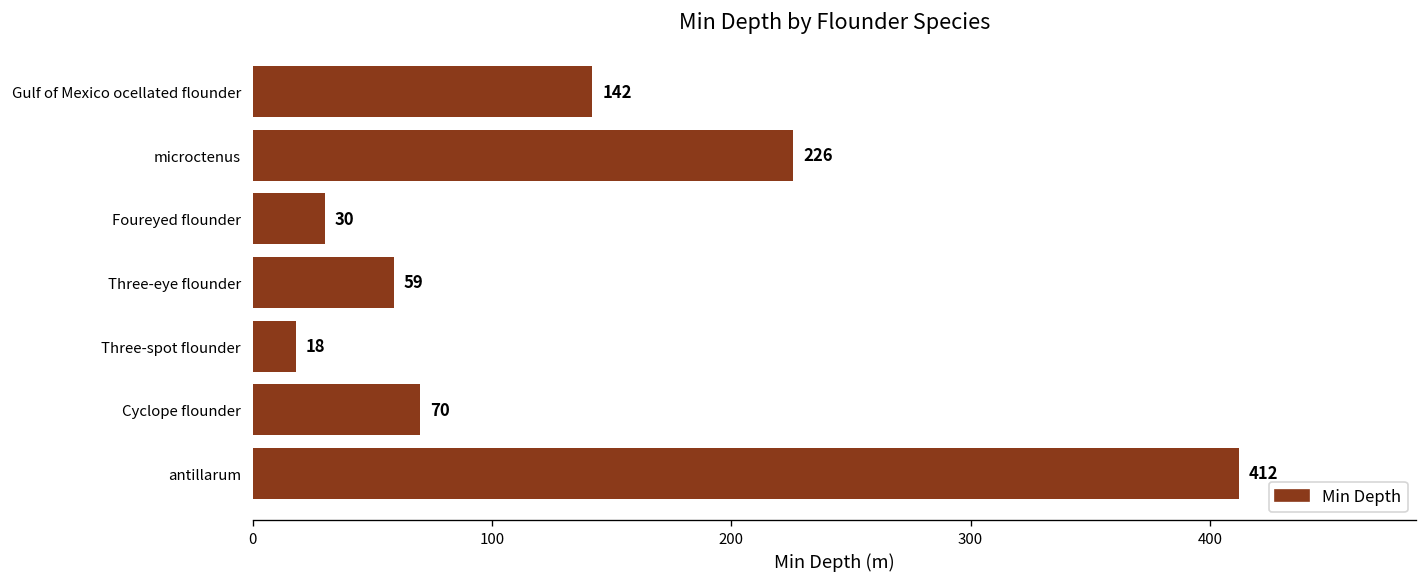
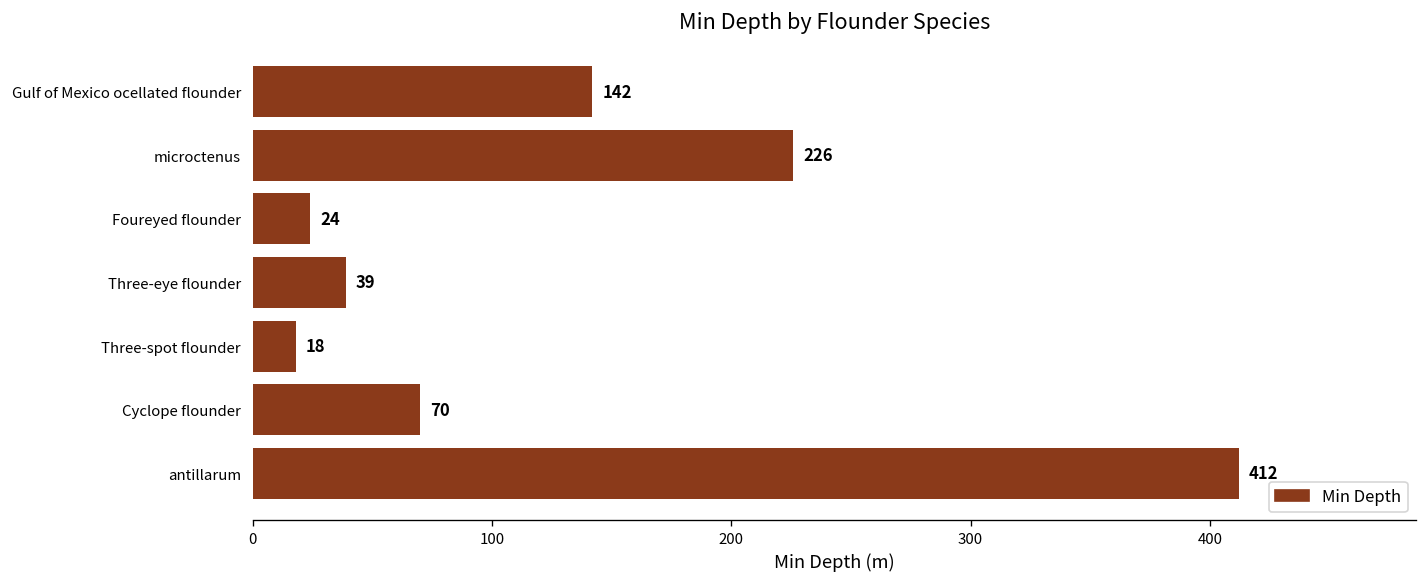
Foureyed flounder: 30 -> 24
Three-eye flounder: 59 -> 39
